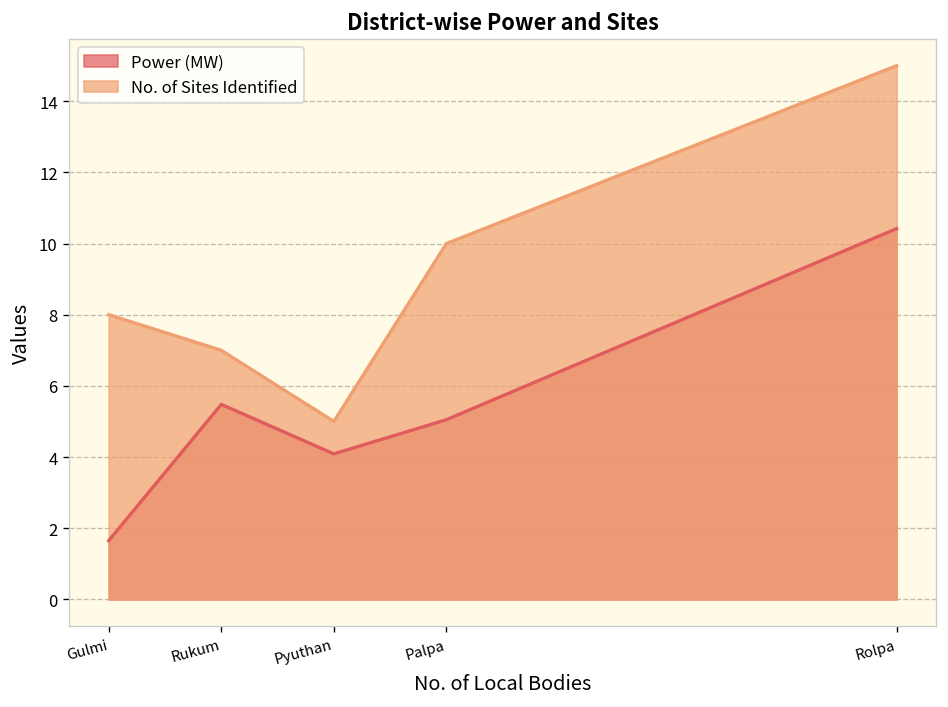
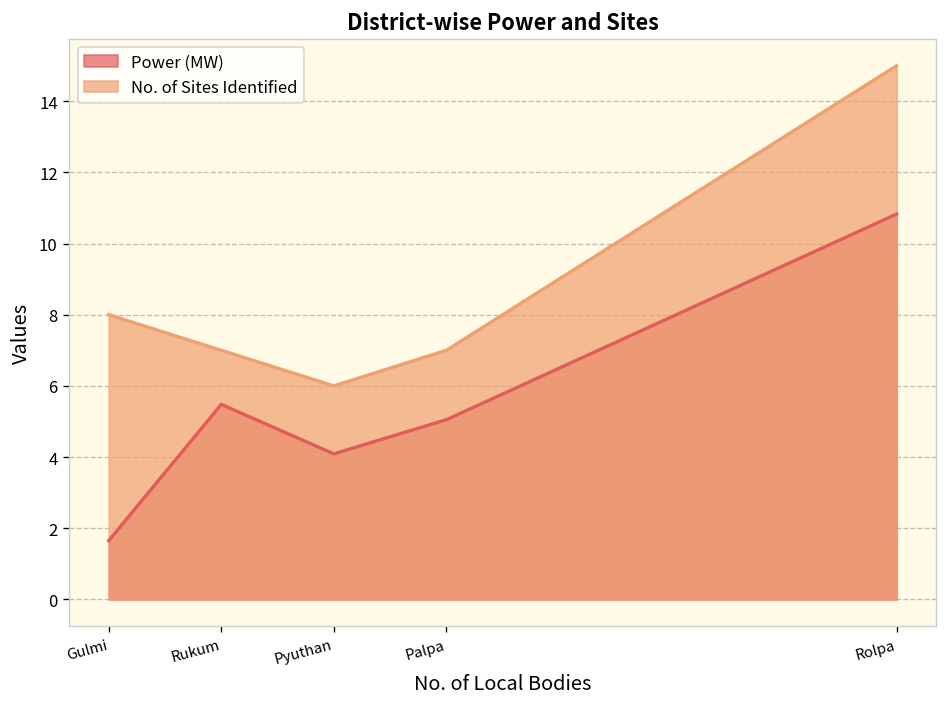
No. of Sites Identified, Pyuthan: 5 -> 6
No. of Sites Identified, Palpa: 10 -> 7
Power (MW), Rolpa: 10.4 -> 10.8
